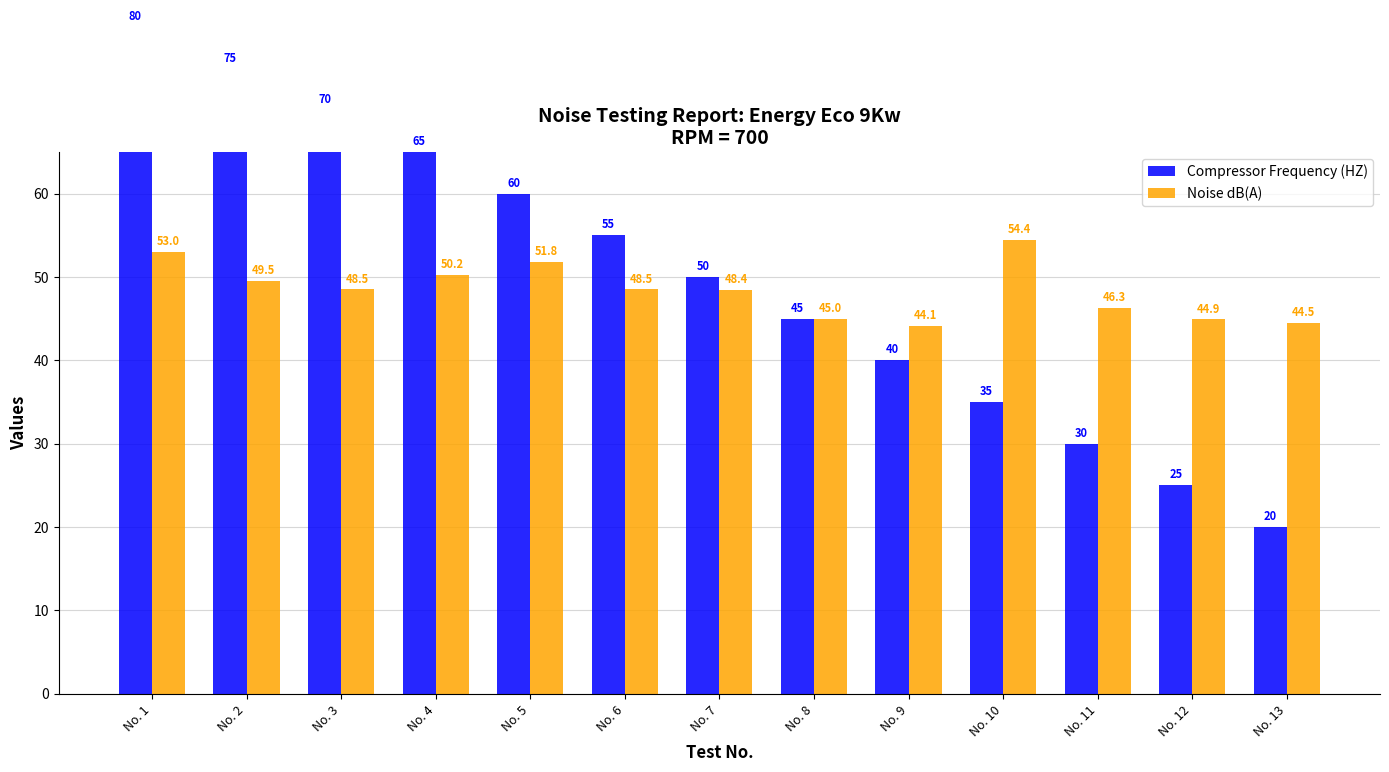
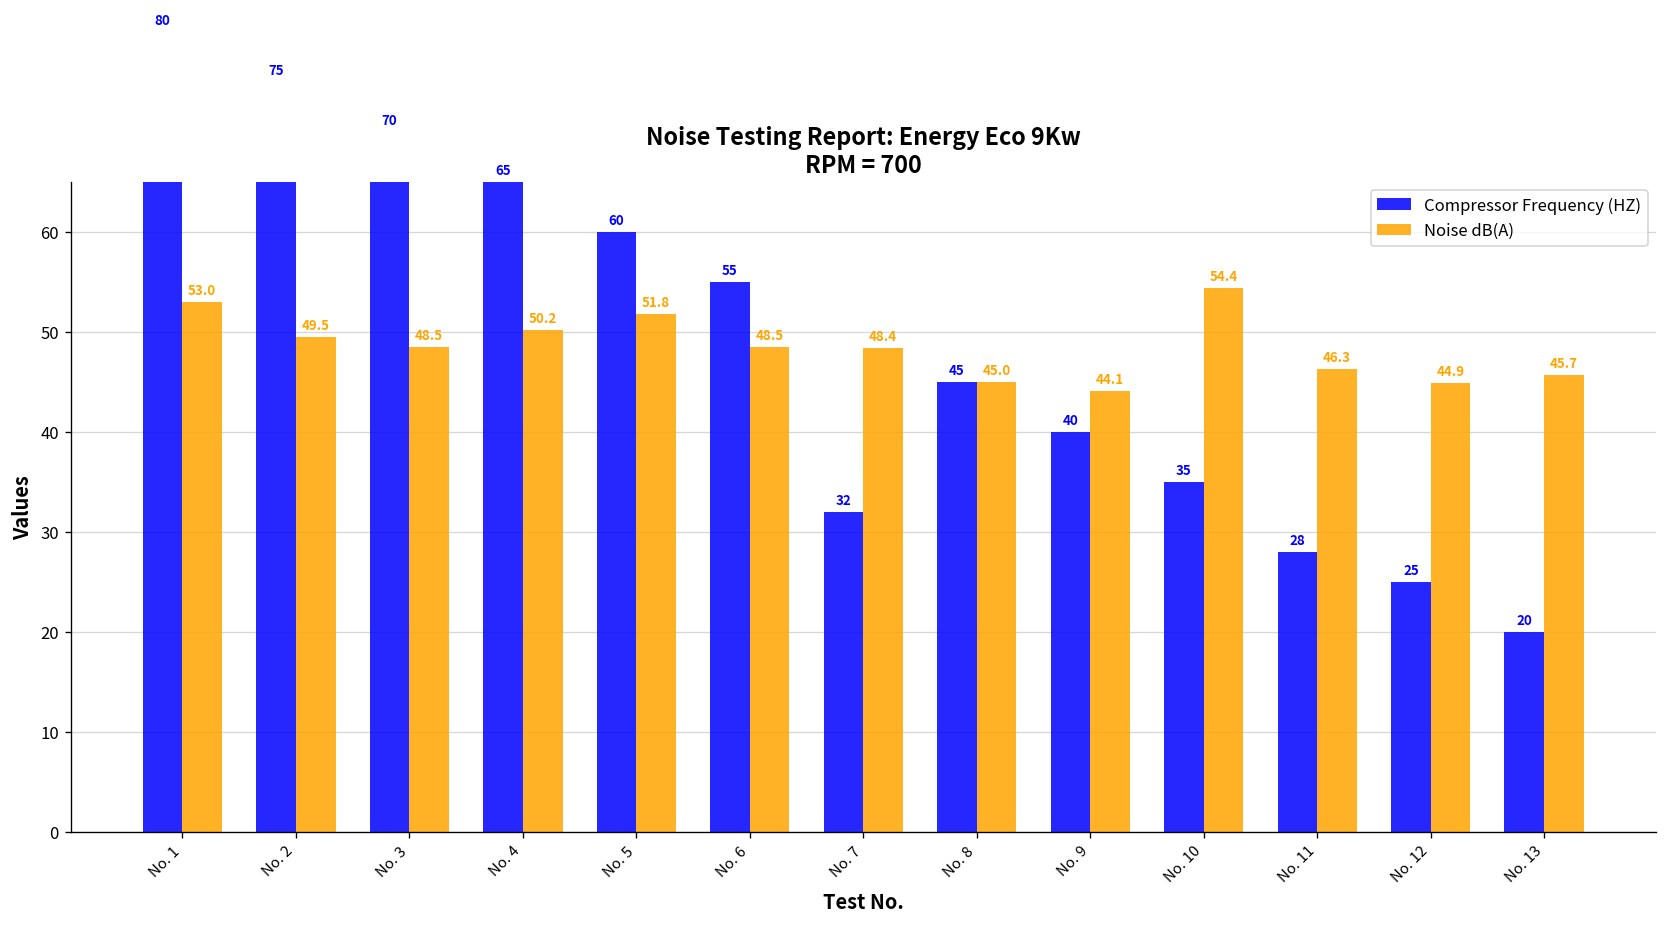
Compressor Frequency (HZ), No. 7: 50 -> 32
Compressor Frequency (HZ), No. 11: 30 -> 28
Noise dB(A), No. 13: 44.5 -> 45.7
